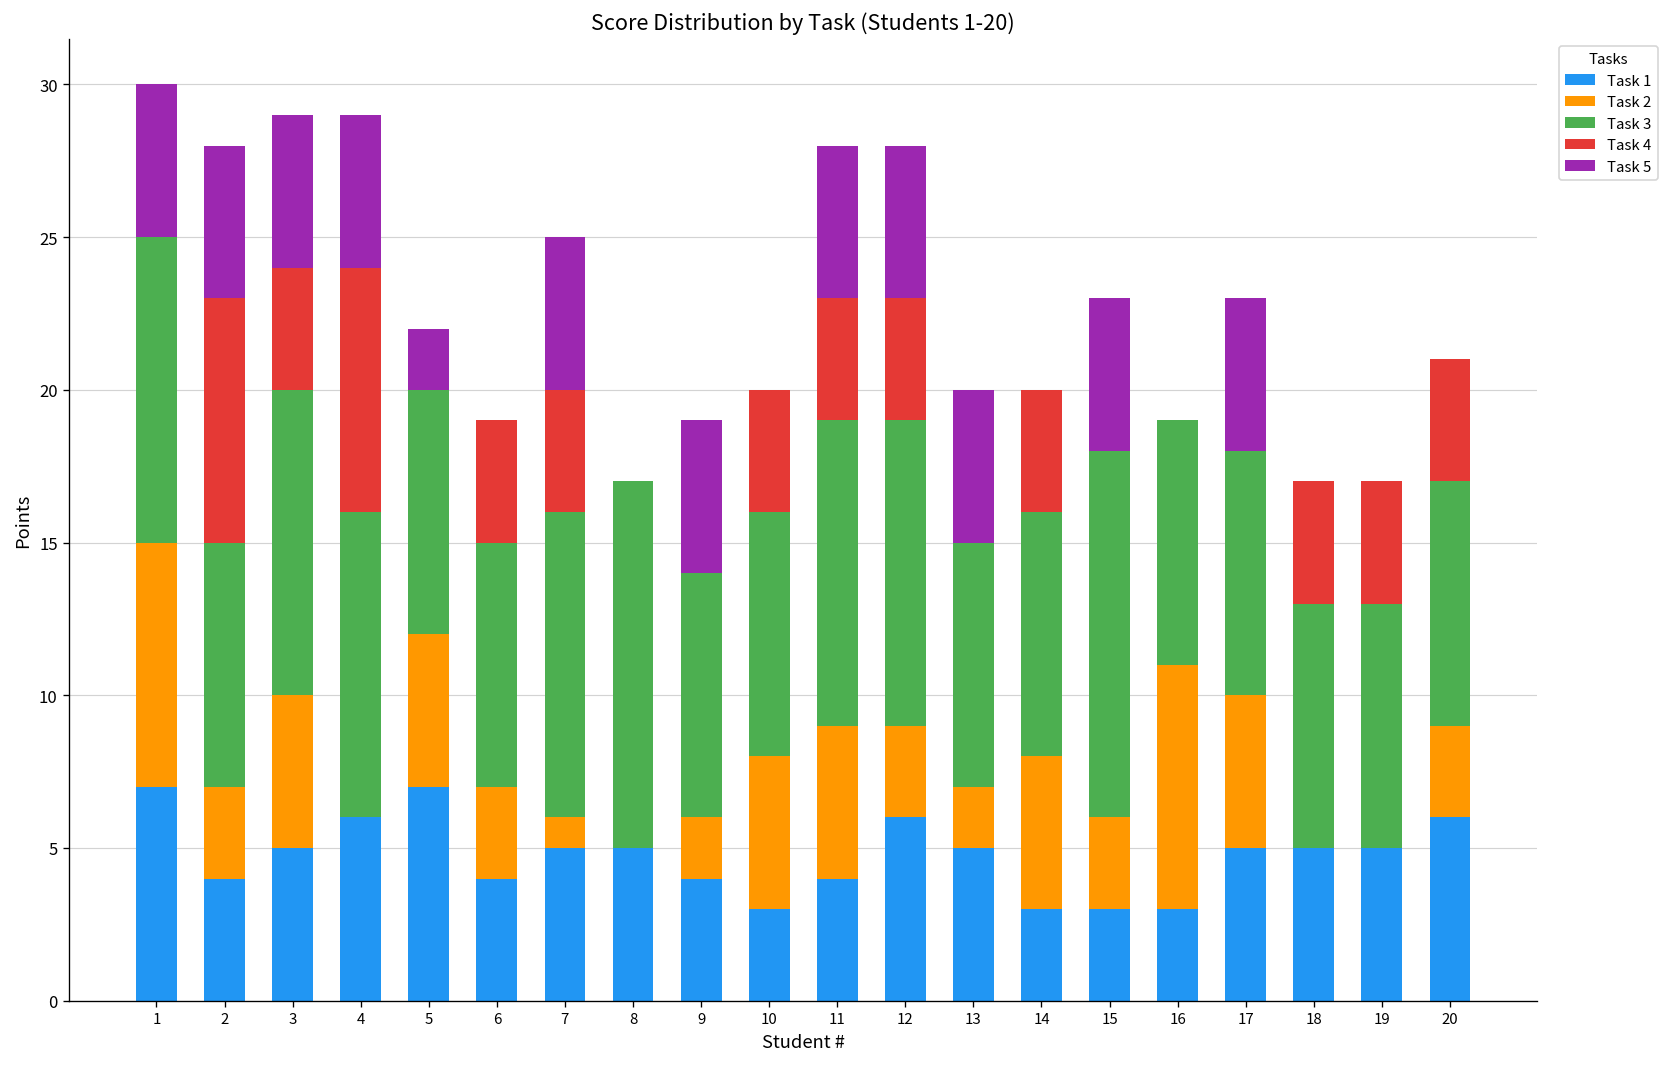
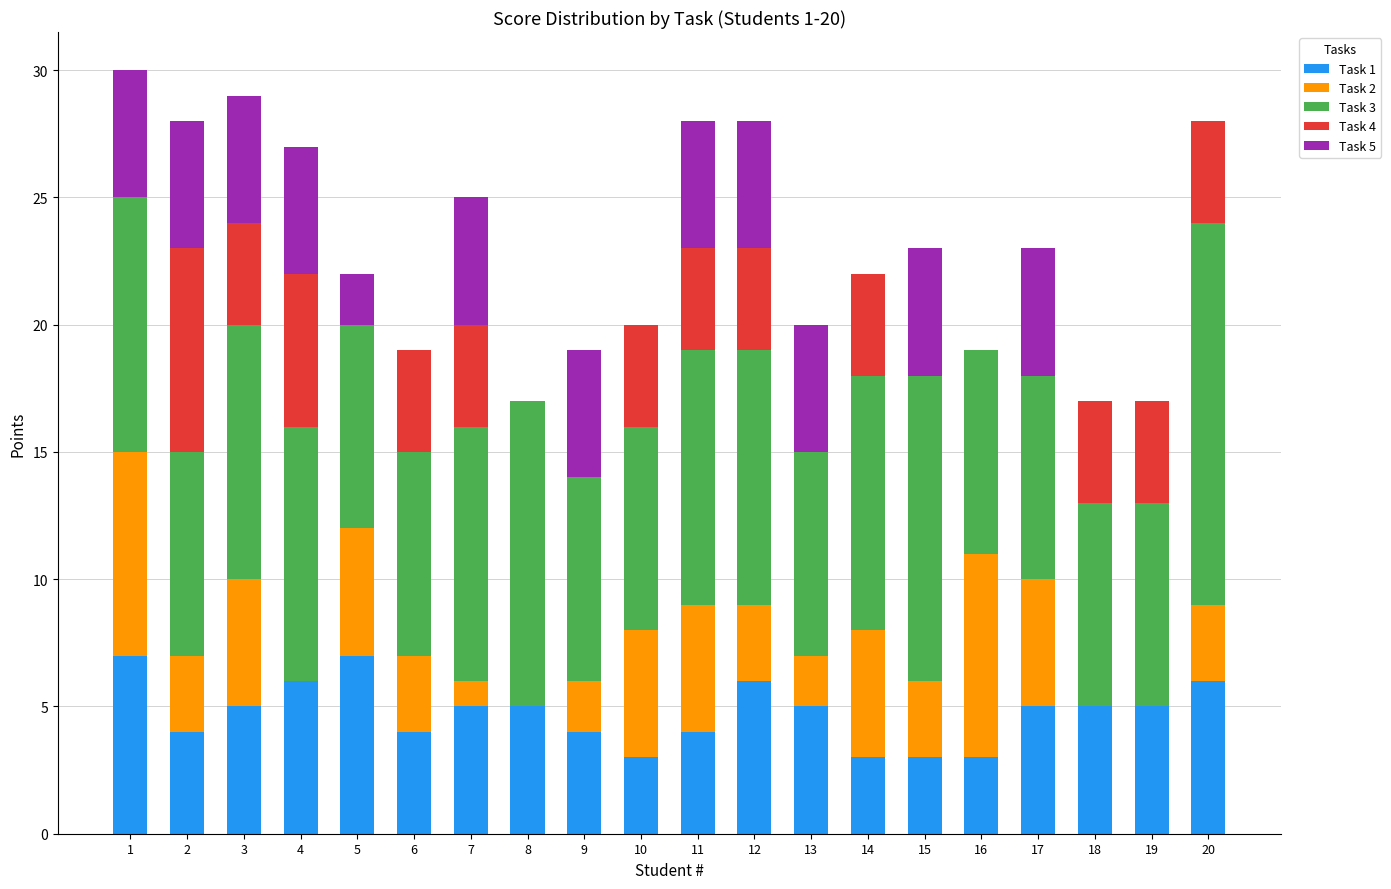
Task 4, 4: 8 -> 6
Task 3, 14: 8 -> 10
Task 3, 20: 8 -> 15
